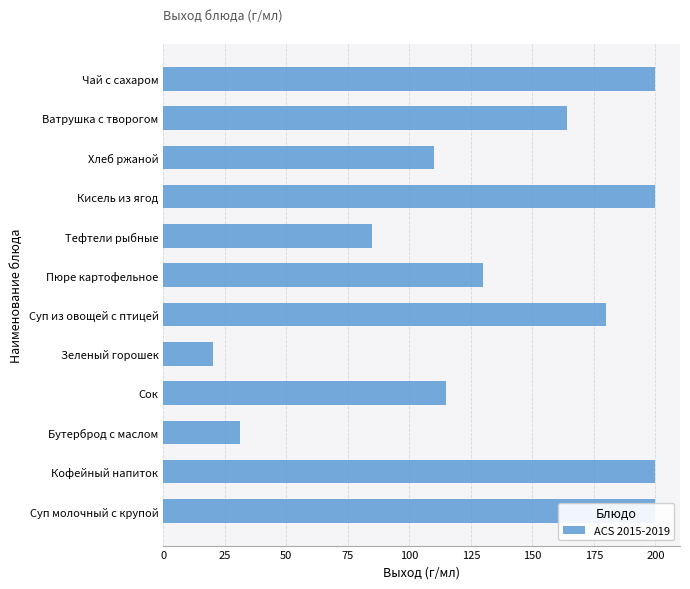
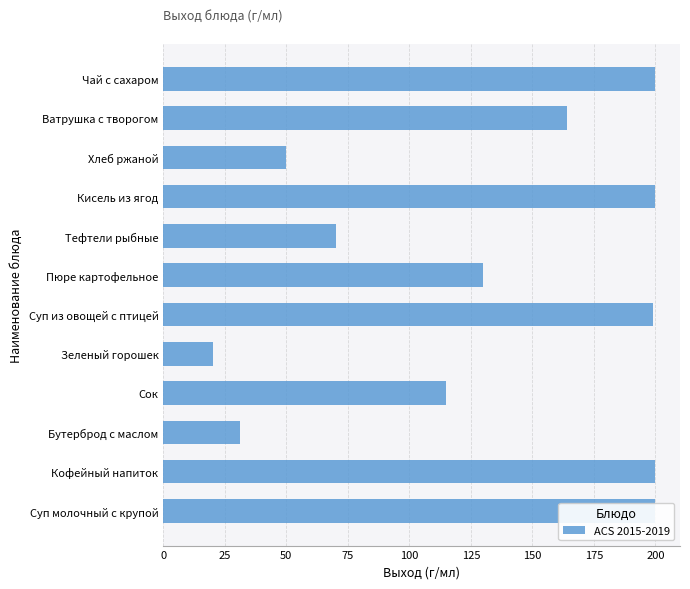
Хлеб ржаной: 110 -> 50
Тефтели рыбные: 85 -> 70
Суп из овощей с птицей: 180 -> 199
